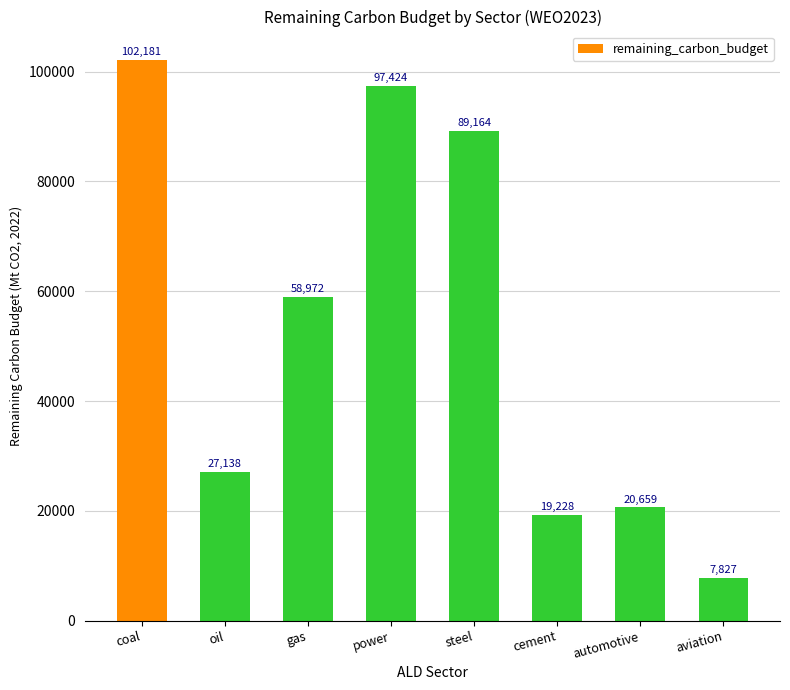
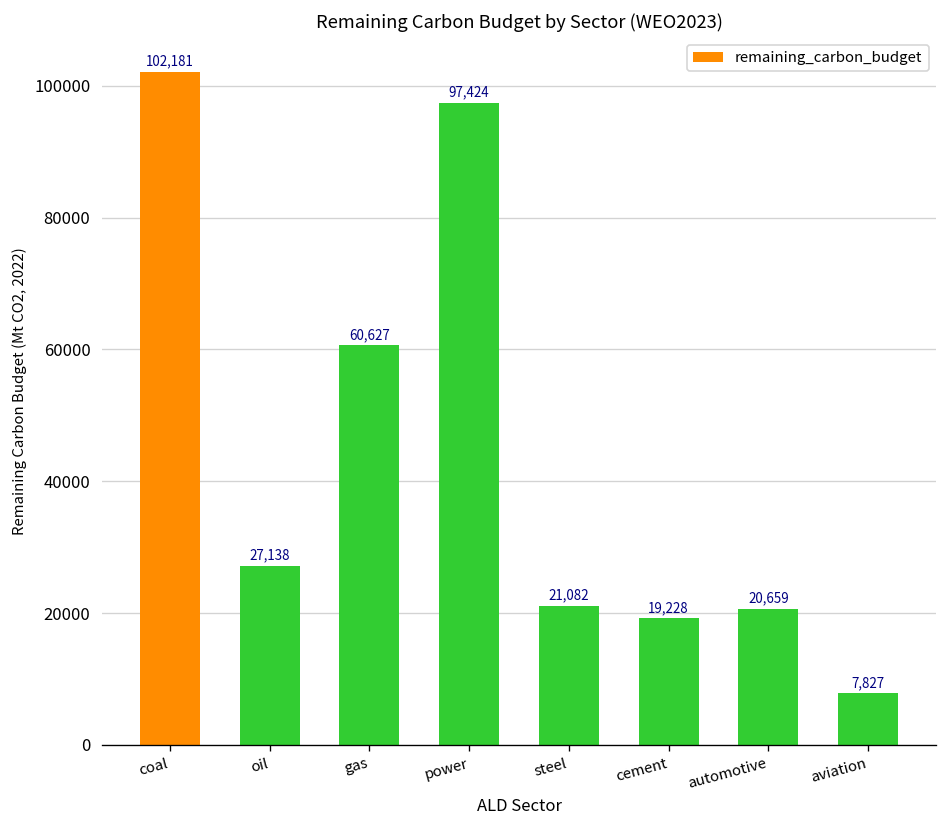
gas: 58,972 -> 60,627
steel: 89,164 -> 21,082
